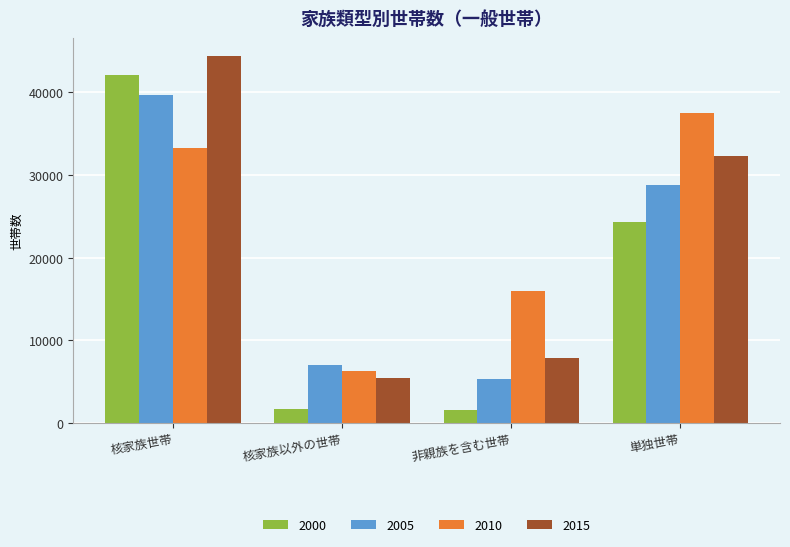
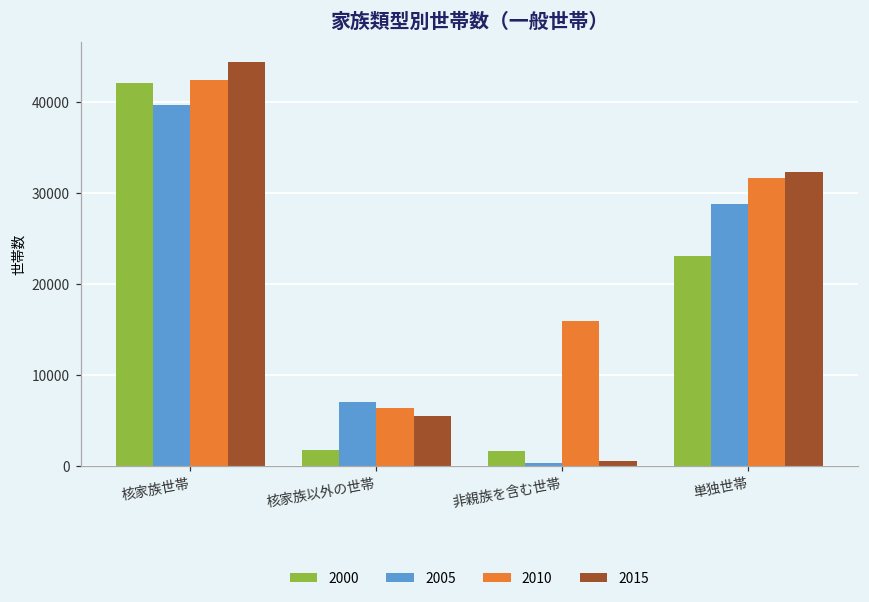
2010, 核家族世帯: 33000 -> 42000
2005, 非親族を含む世帯: 5000 -> 0
2015, 非親族を含む世帯: 8000 -> 1000
2000, 単独世帯: 24000 -> 23000
2010, 単独世帯: 38000 -> 32000
